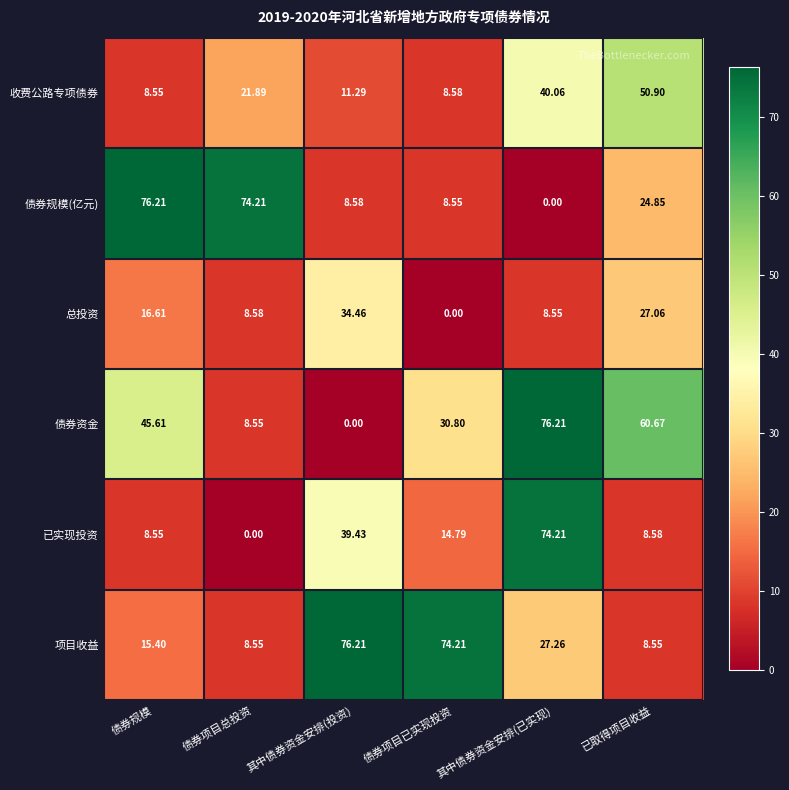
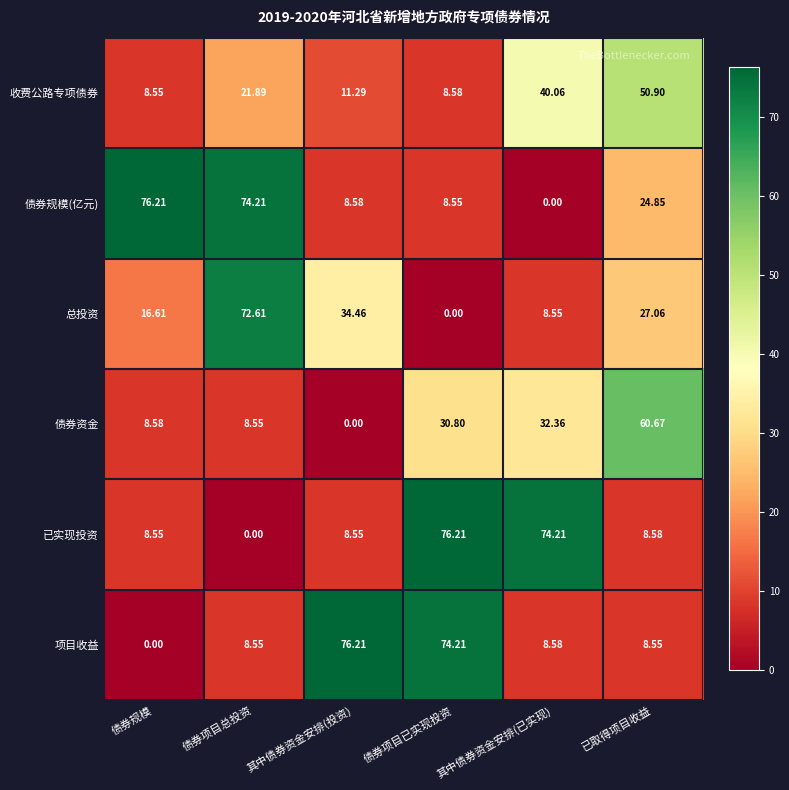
总投资, 债券项目总投资: 8.58 -> 72.61
债券资金, 债券规模: 45.61 -> 8.58
债券资金, 其中债券资金安排(已实现): 76.21 -> 32.36
已实现投资, 其中债券资金安排(投资): 39.43 -> 8.55
已实现投资, 债券项目已实现投资: 14.79 -> 76.21
项目收益, 债券规模: 15.40 -> 0.00
项目收益, 其中债券资金安排(已实现): 27.26 -> 8.58
